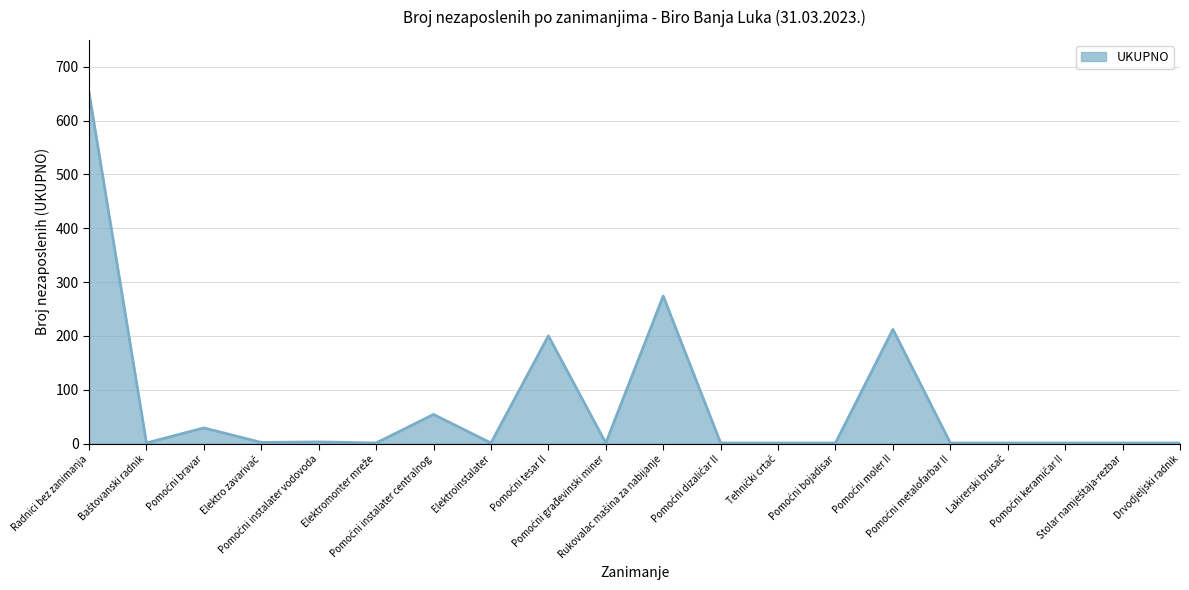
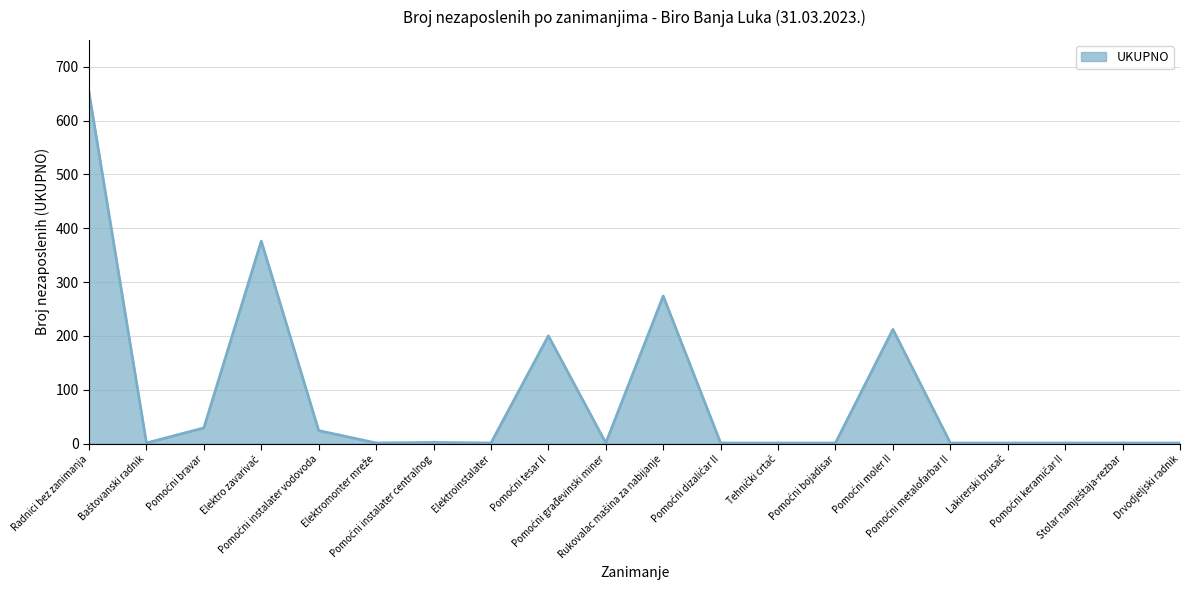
Elektro zavarivač: 0 -> 380
Pomoćni instalater vodovoda: 0 -> 20
Pomoćni instalater centralnog: 50 -> 0
